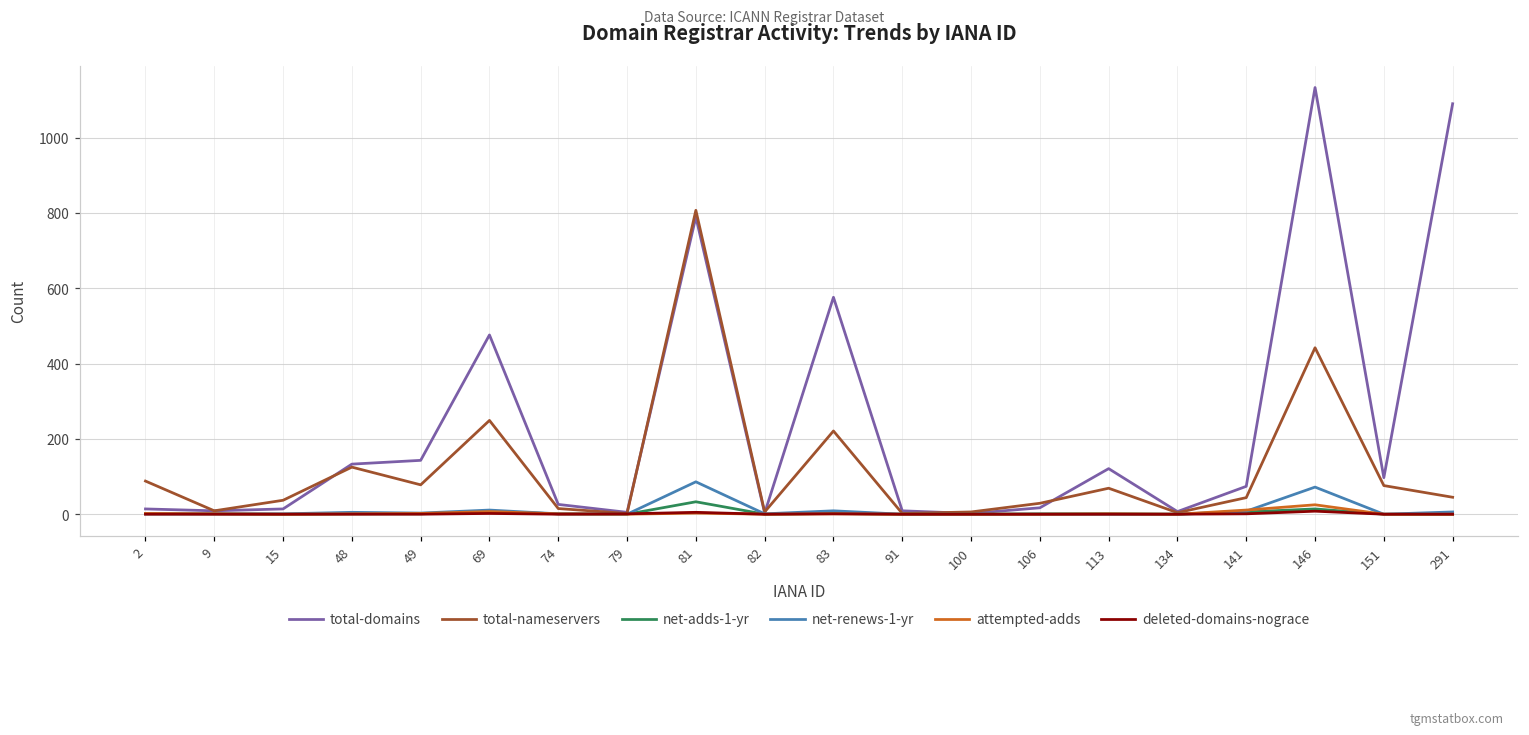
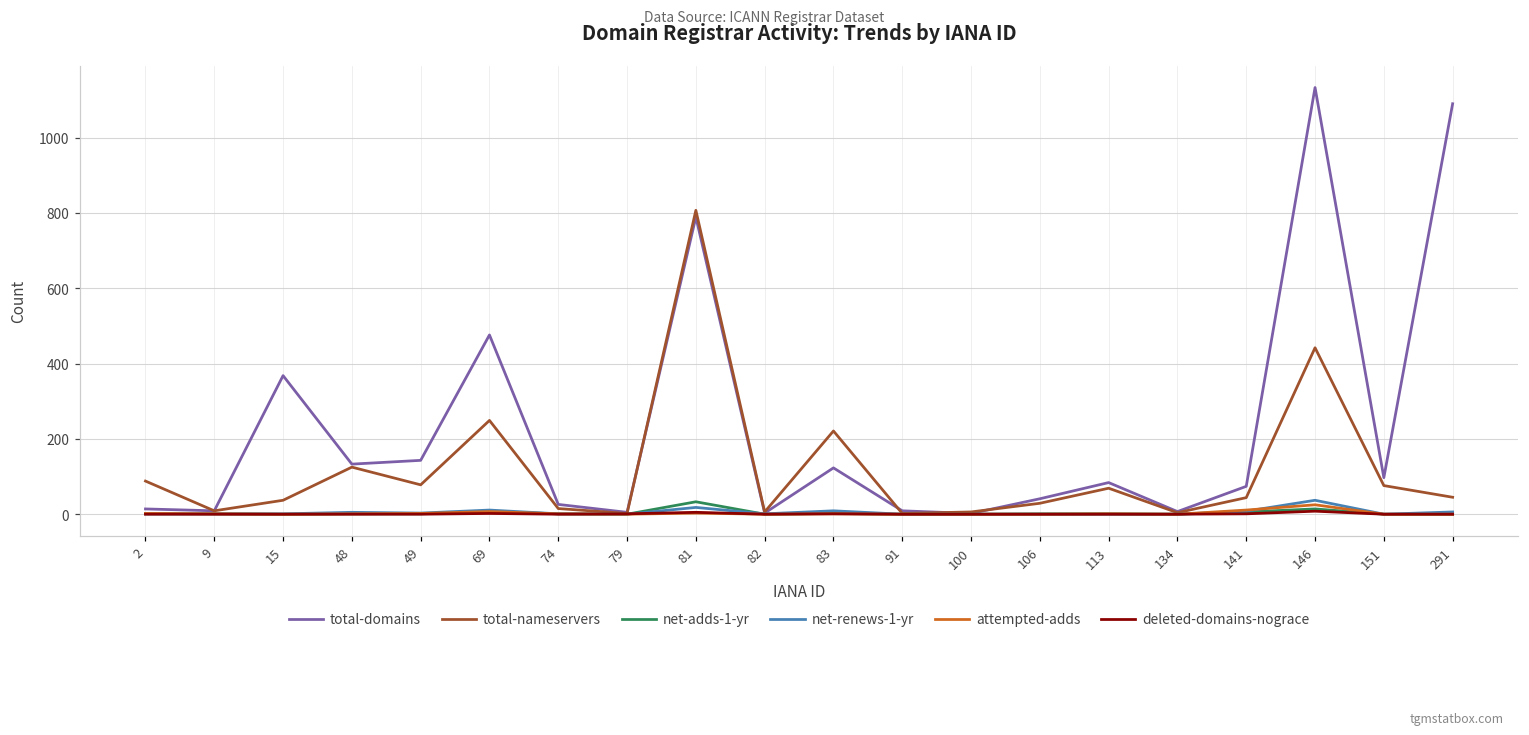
total-domains, 15: 10 -> 370
net-renews-1-yr, 81: 90 -> 20
total-domains, 83: 580 -> 120
total-domains, 106: 20 -> 40
total-domains, 113: 120 -> 80
net-renews-1-yr, 146: 70 -> 40
